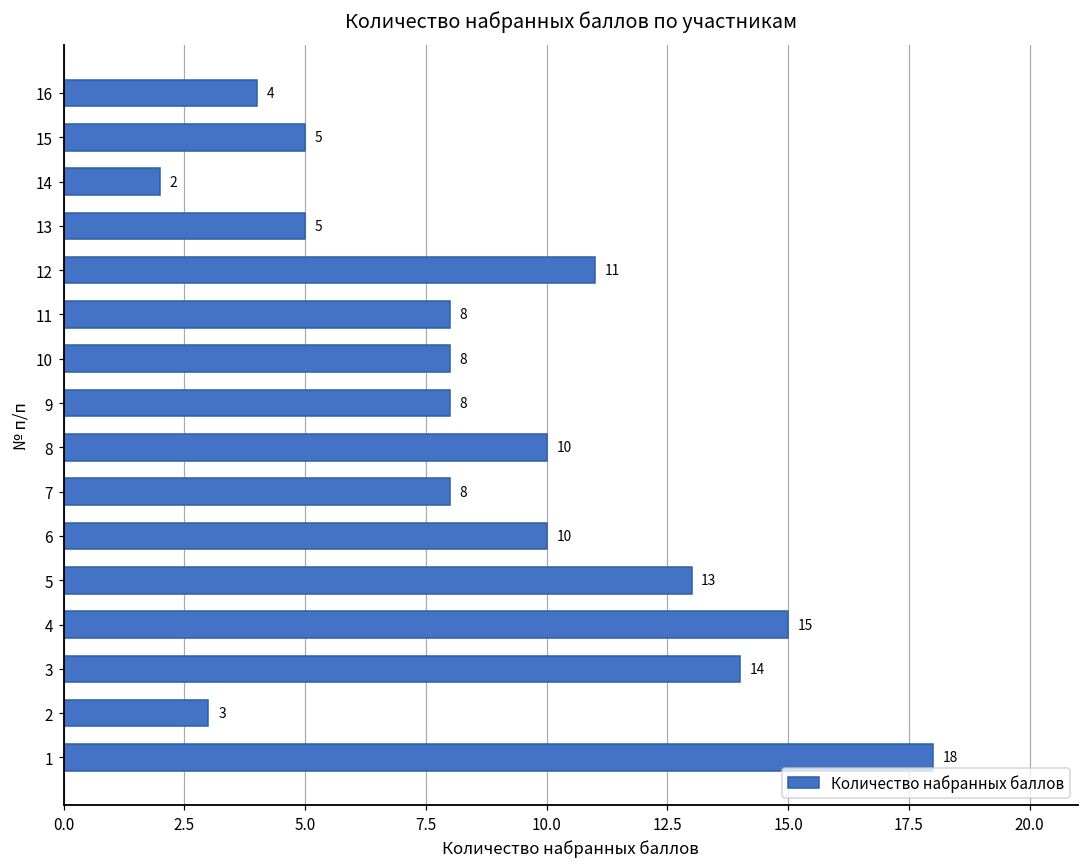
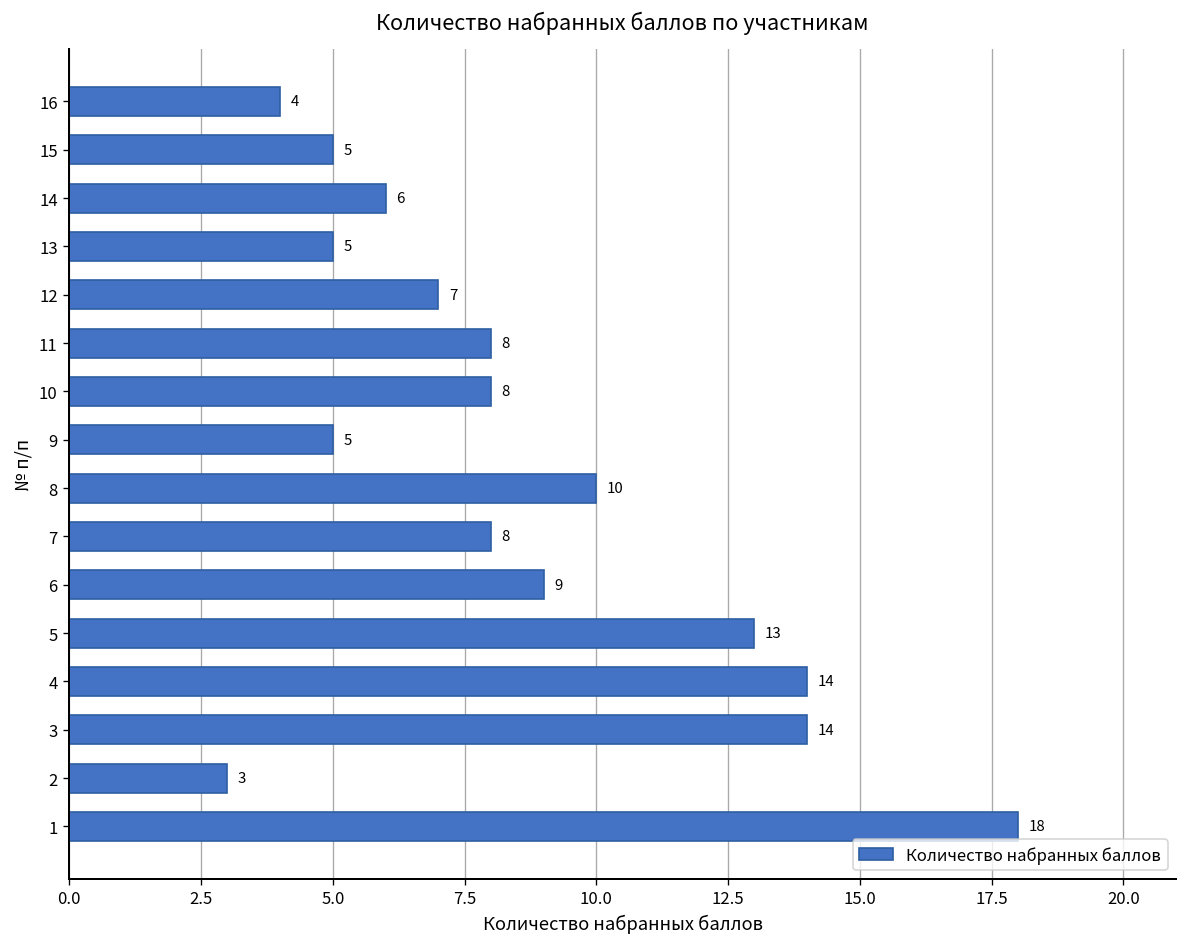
14: 2 -> 6
12: 11 -> 7
9: 8 -> 5
6: 10 -> 9
4: 15 -> 14
